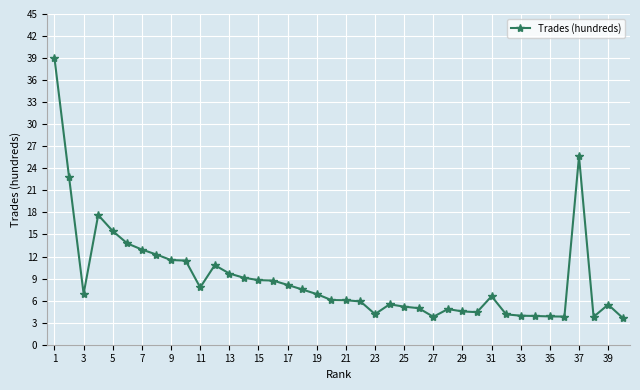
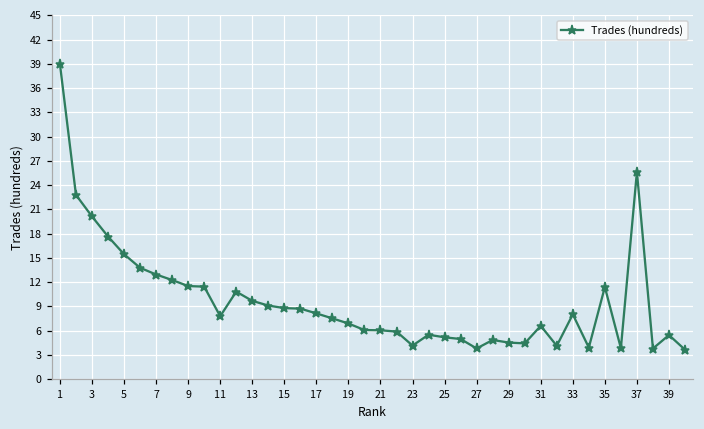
3: 7 -> 20
33: 4 -> 8
35: 4 -> 11
